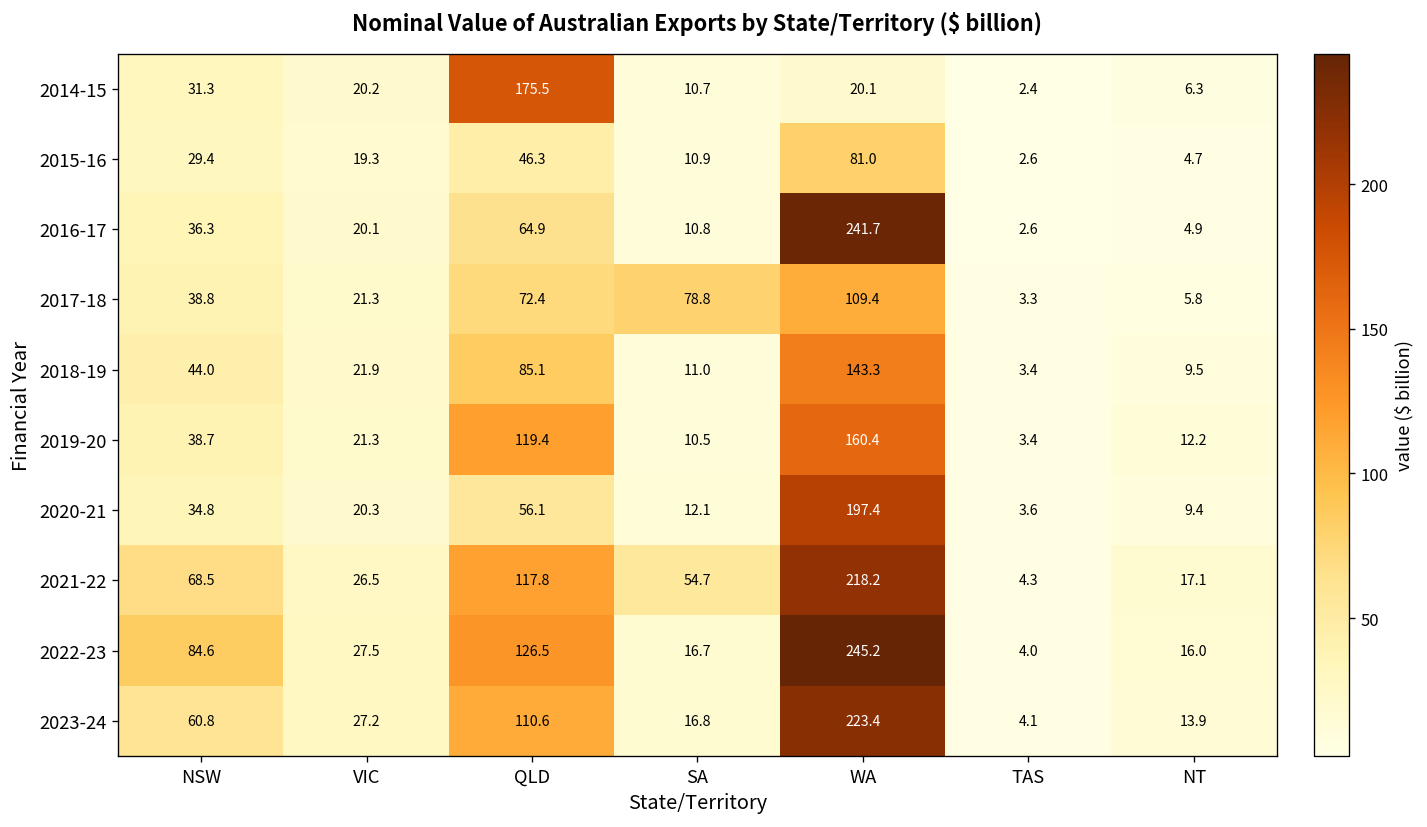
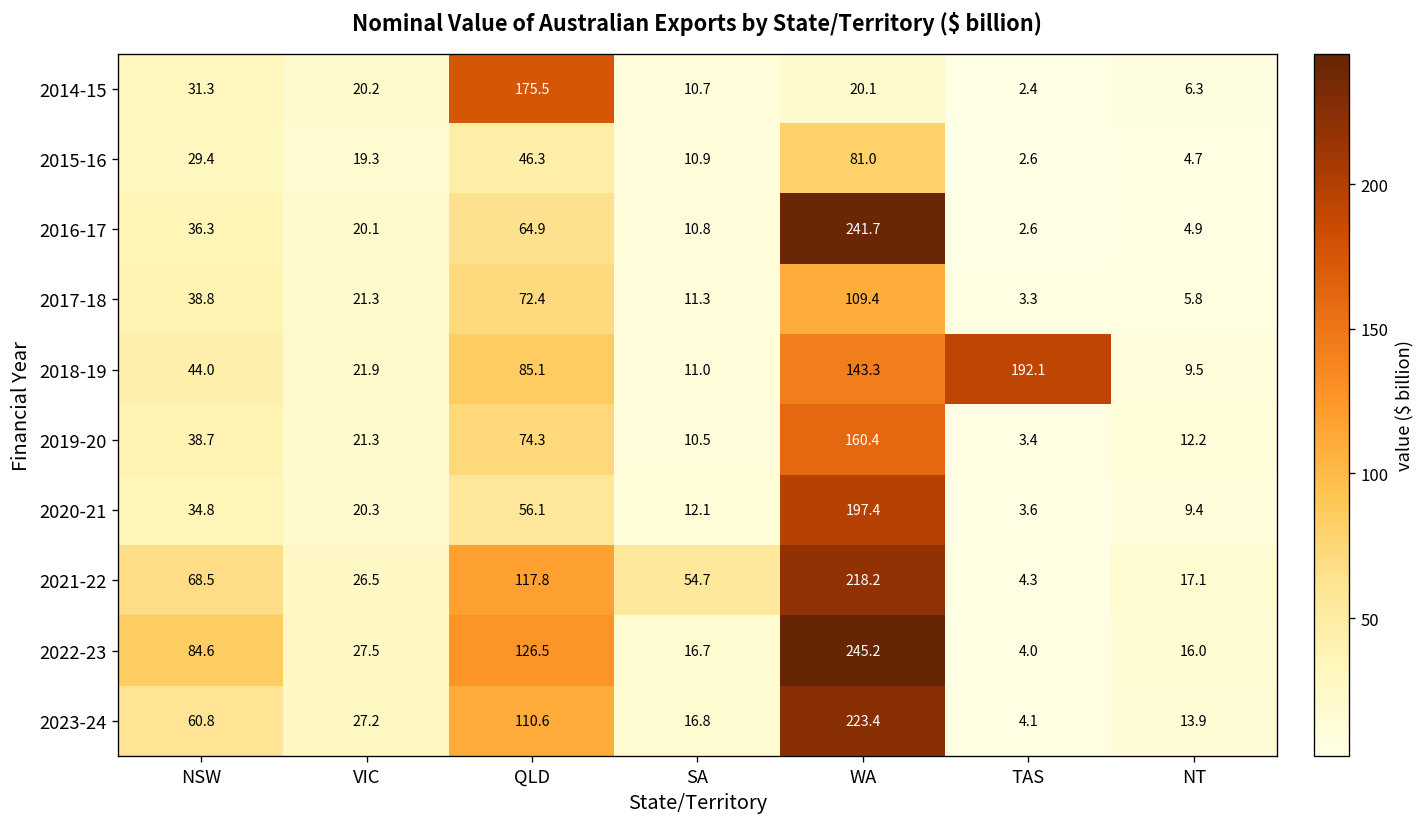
2017-18, SA: 78.8 -> 11.3
2018-19, TAS: 3.4 -> 192.1
2019-20, QLD: 119.4 -> 74.3
